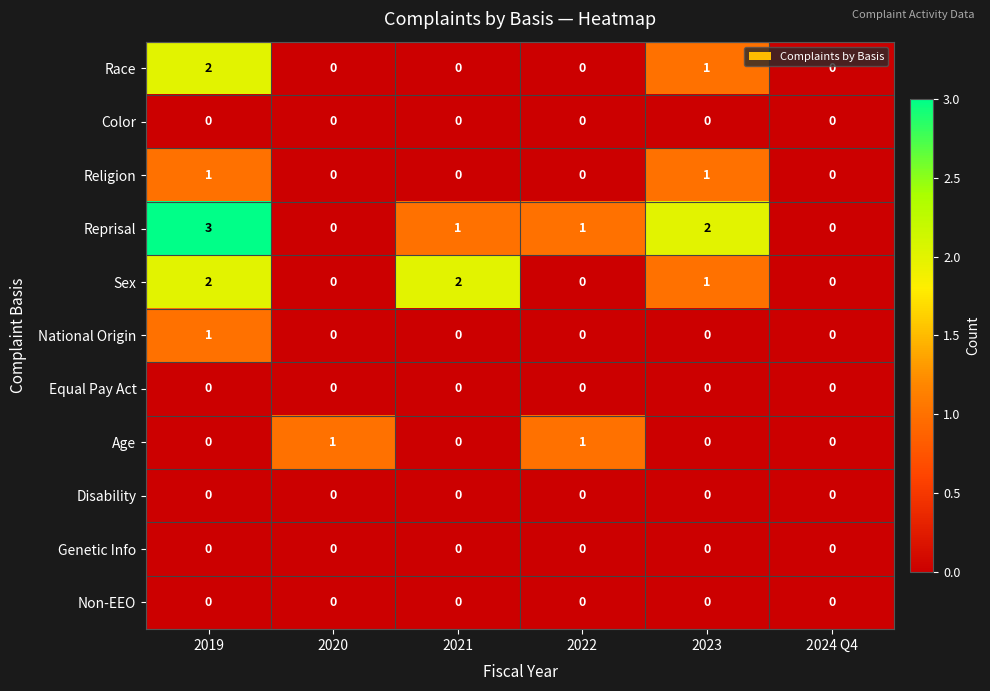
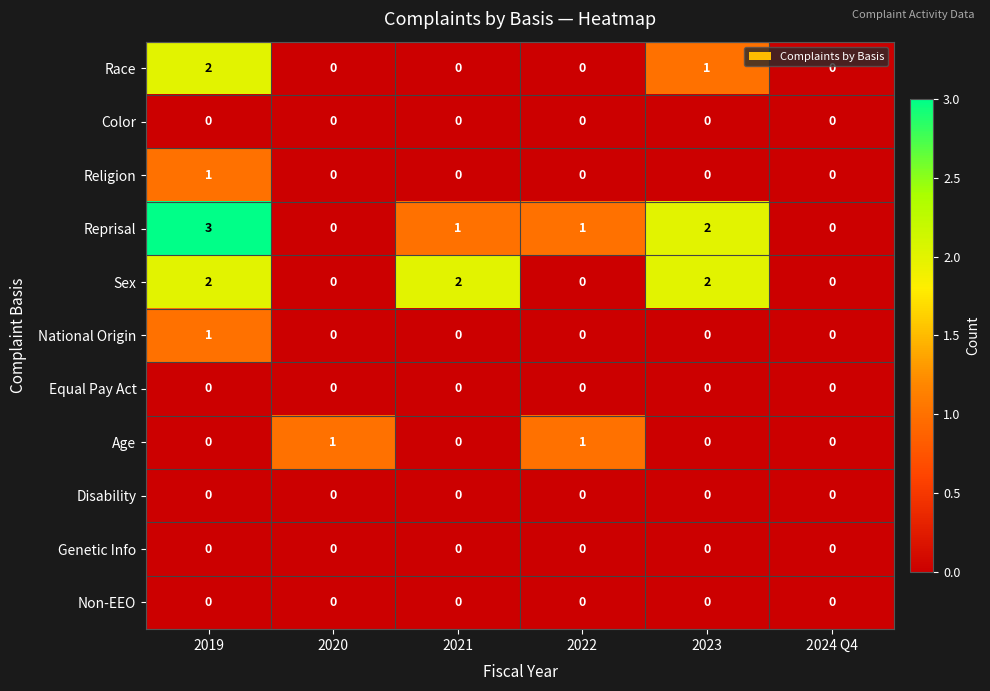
Religion, 2023: 1 -> 0
Sex, 2023: 1 -> 2
